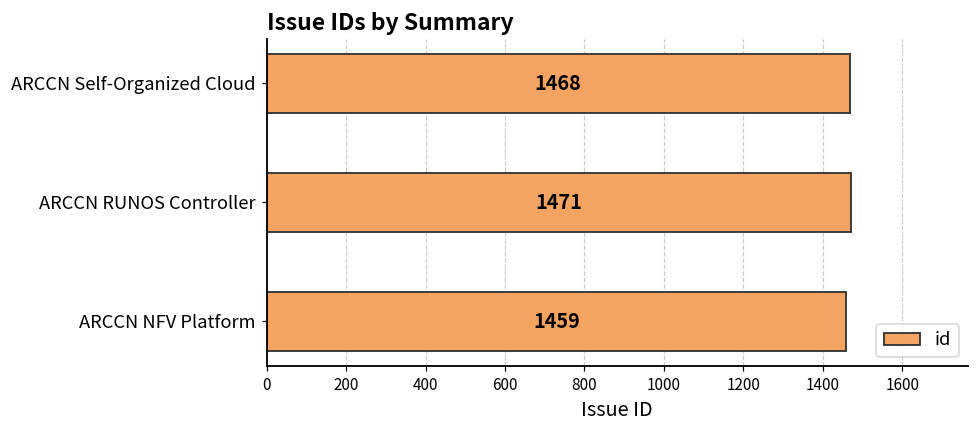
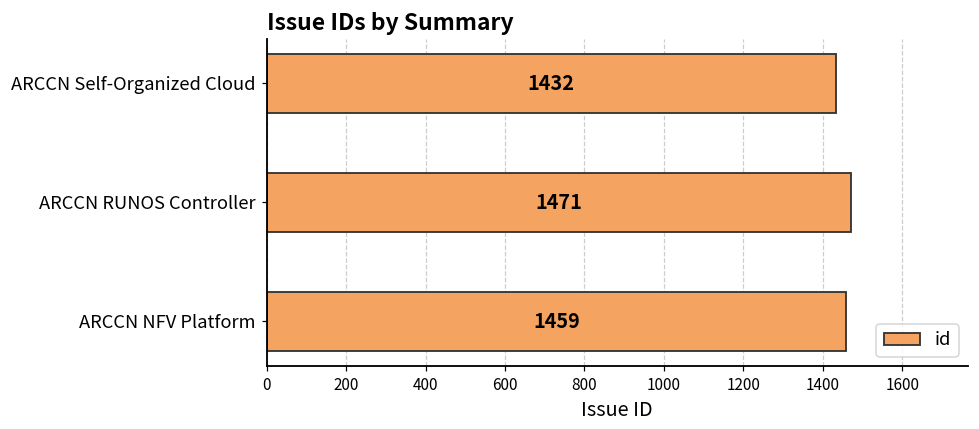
ARCCN Self-Organized Cloud: 1468 -> 1432
